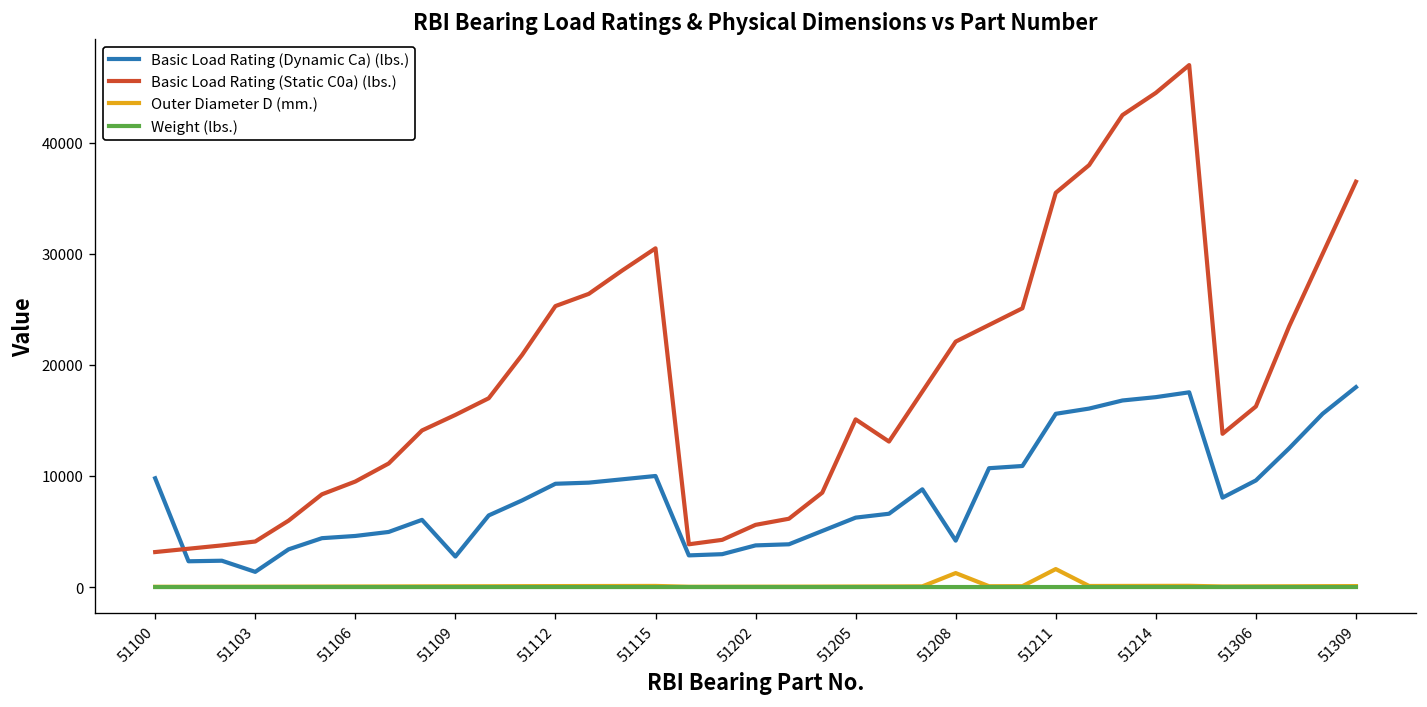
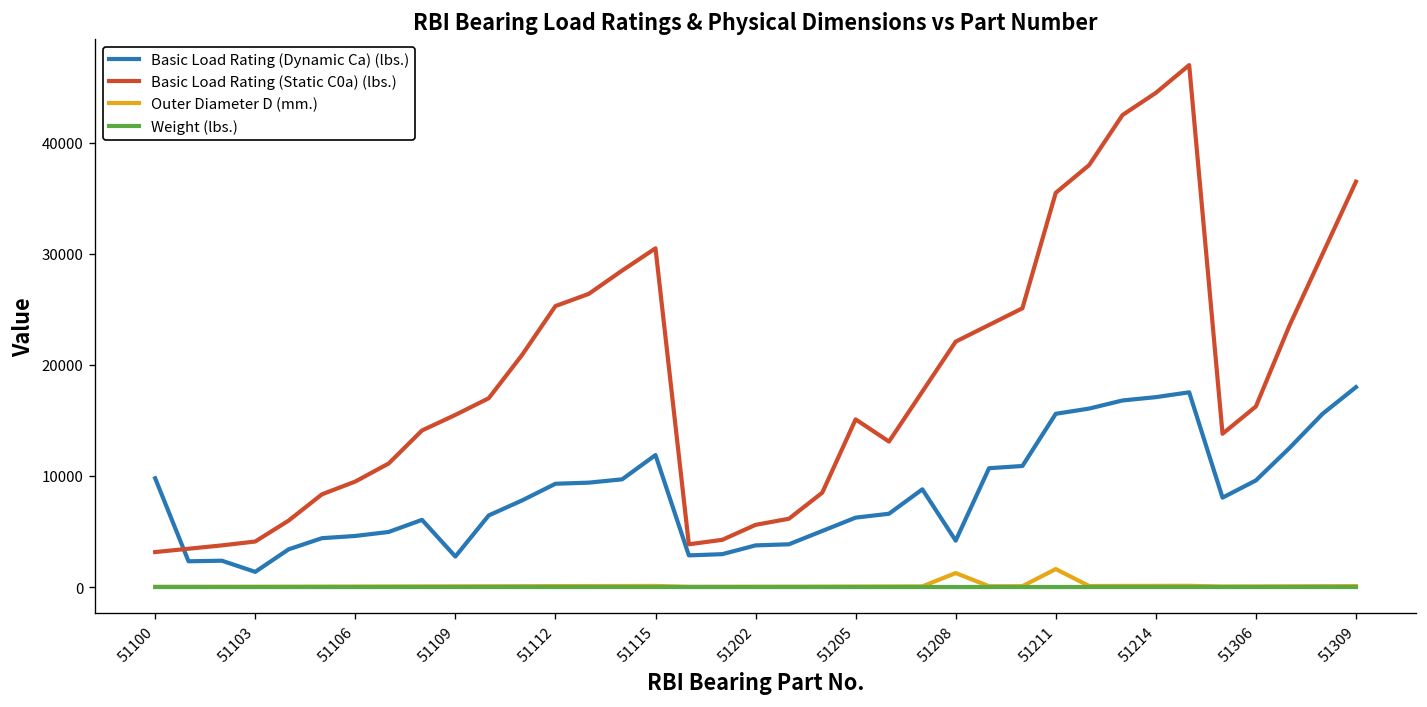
Basic Load Rating (Dynamic Ca) (lbs.), 51115: 10000 -> 12000
